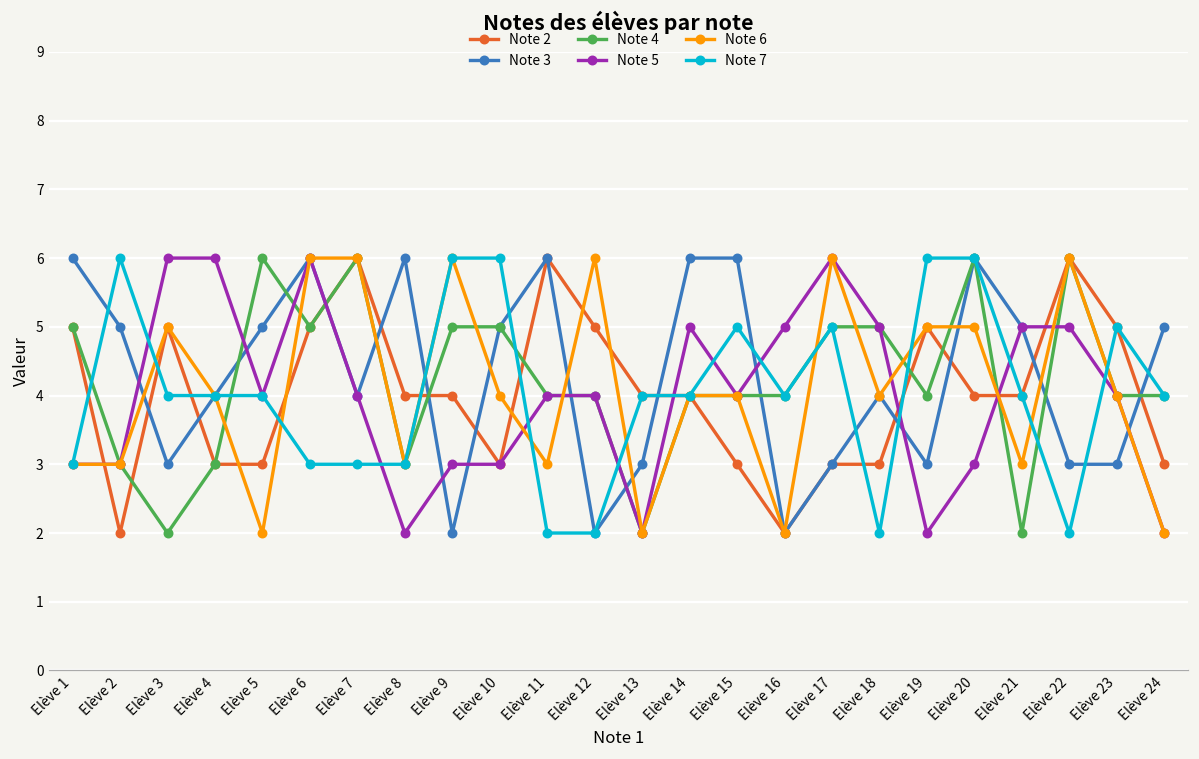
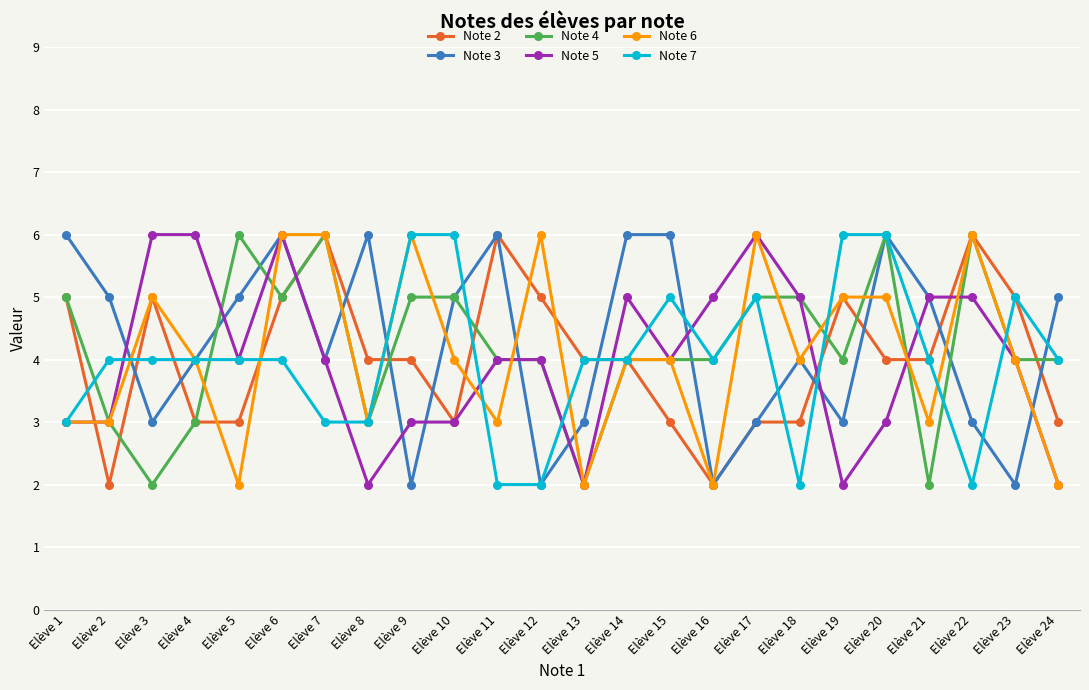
Note 7, Elève 2: 6 -> 4
Note 7, Elève 6: 3 -> 4
Note 3, Elève 23: 3 -> 2
